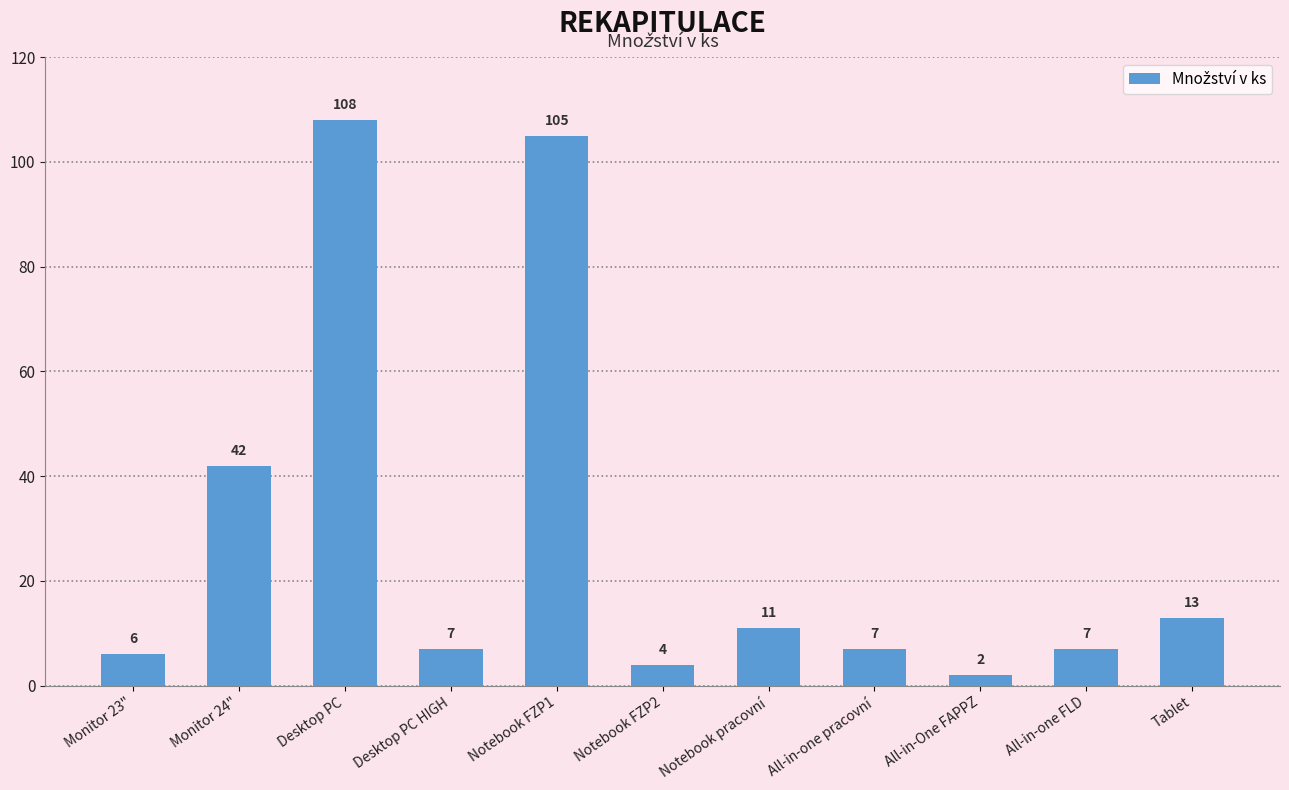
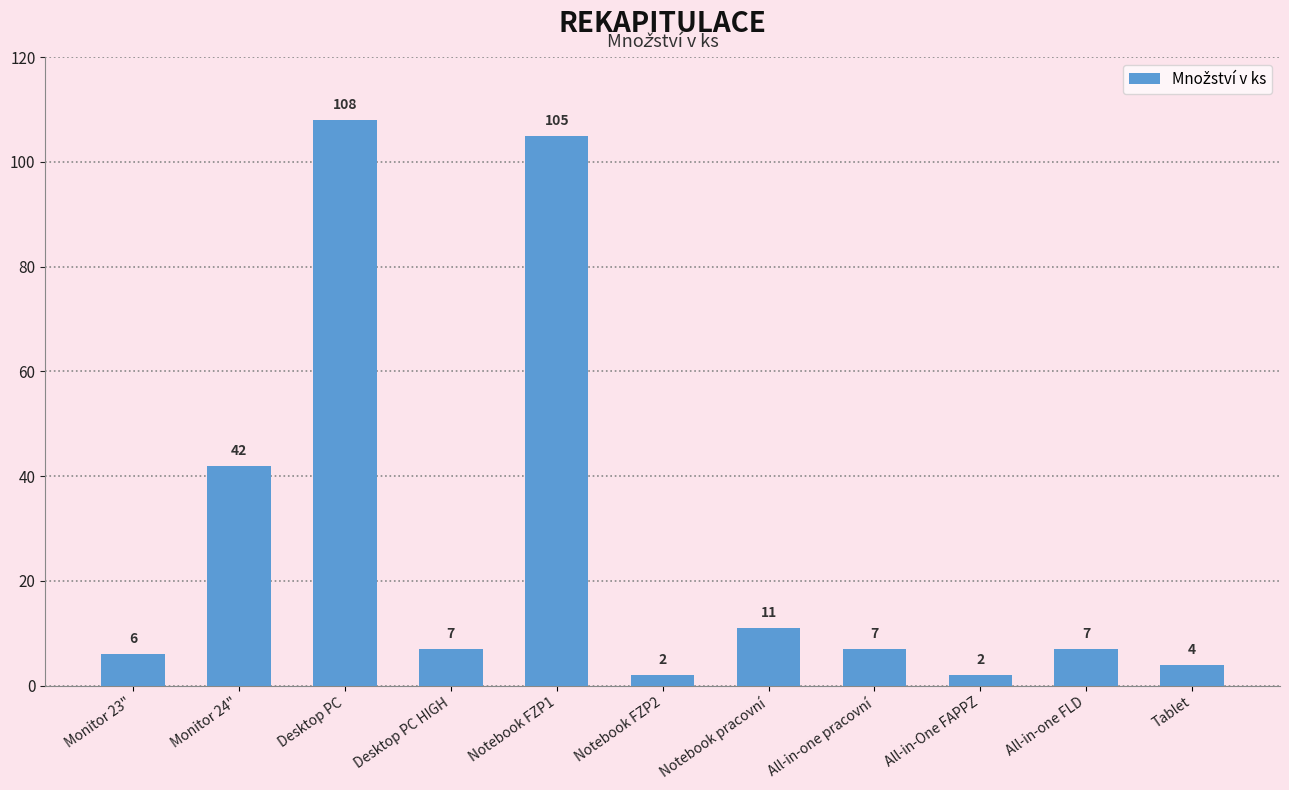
Notebook FZP2: 4 -> 2
Tablet: 13 -> 4
